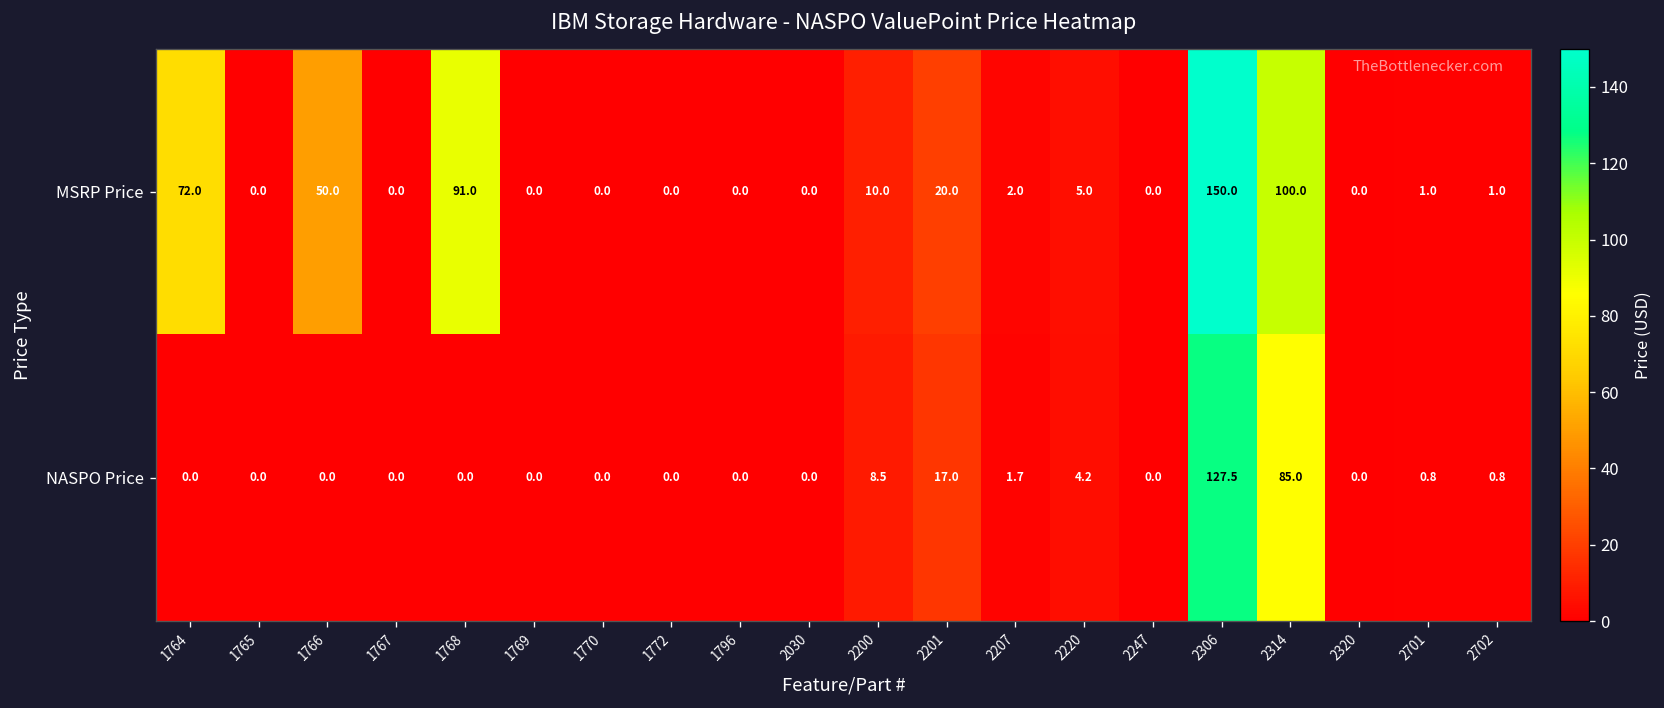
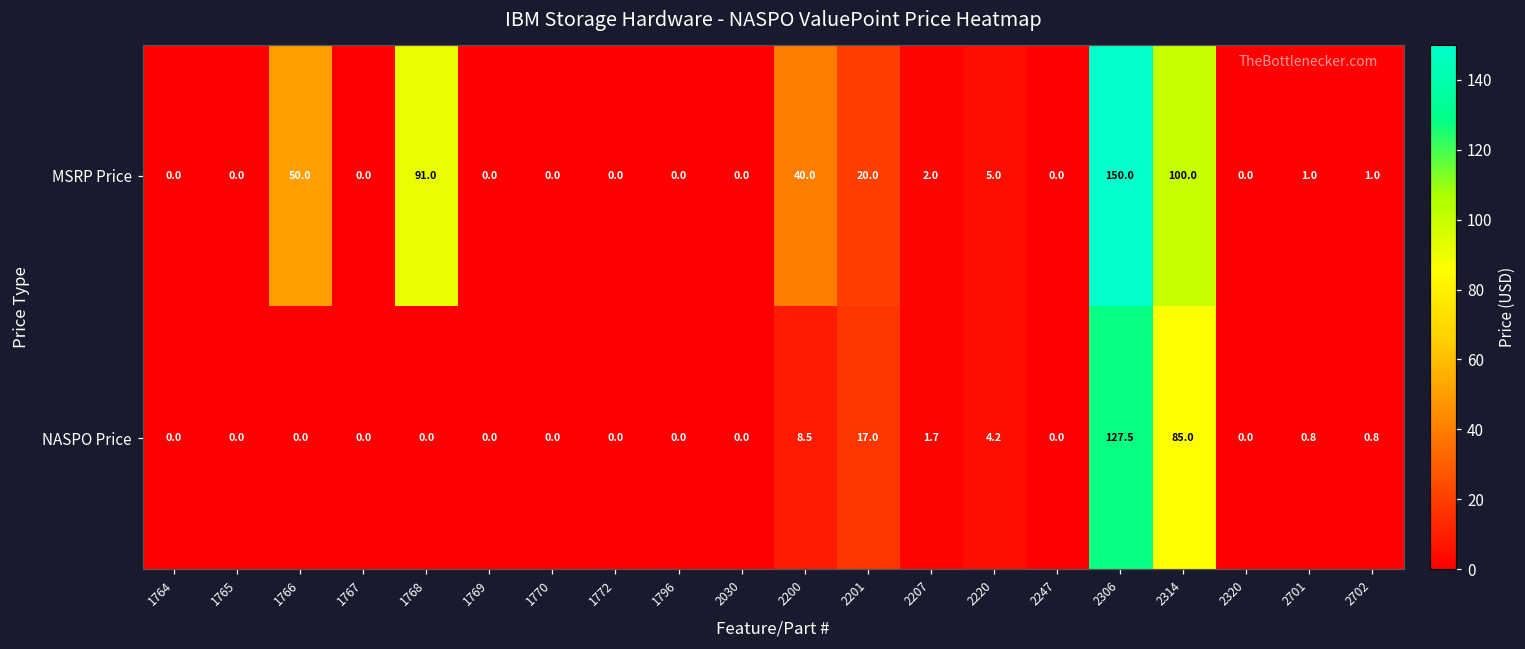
MSRP Price, 1764: 72.0 -> 0.0
MSRP Price, 2200: 10.0 -> 40.0
